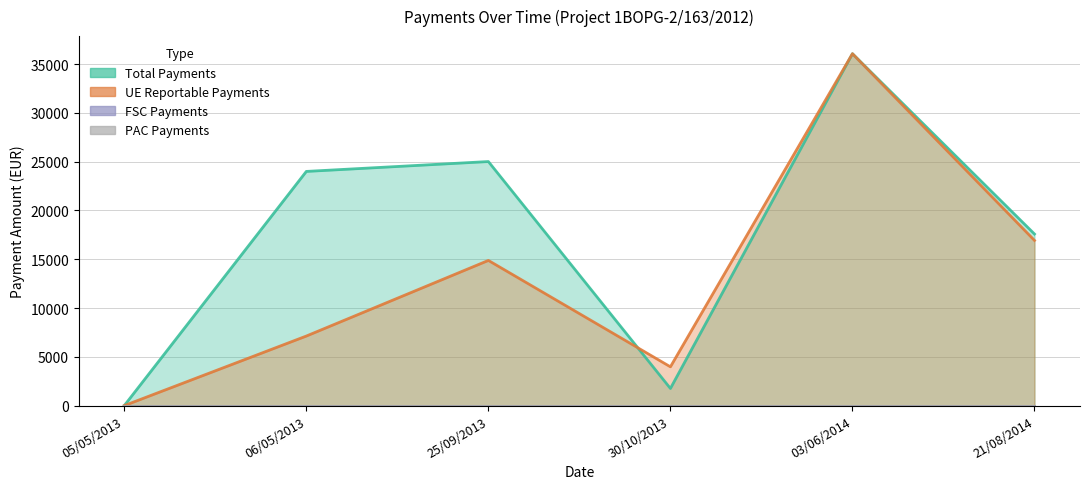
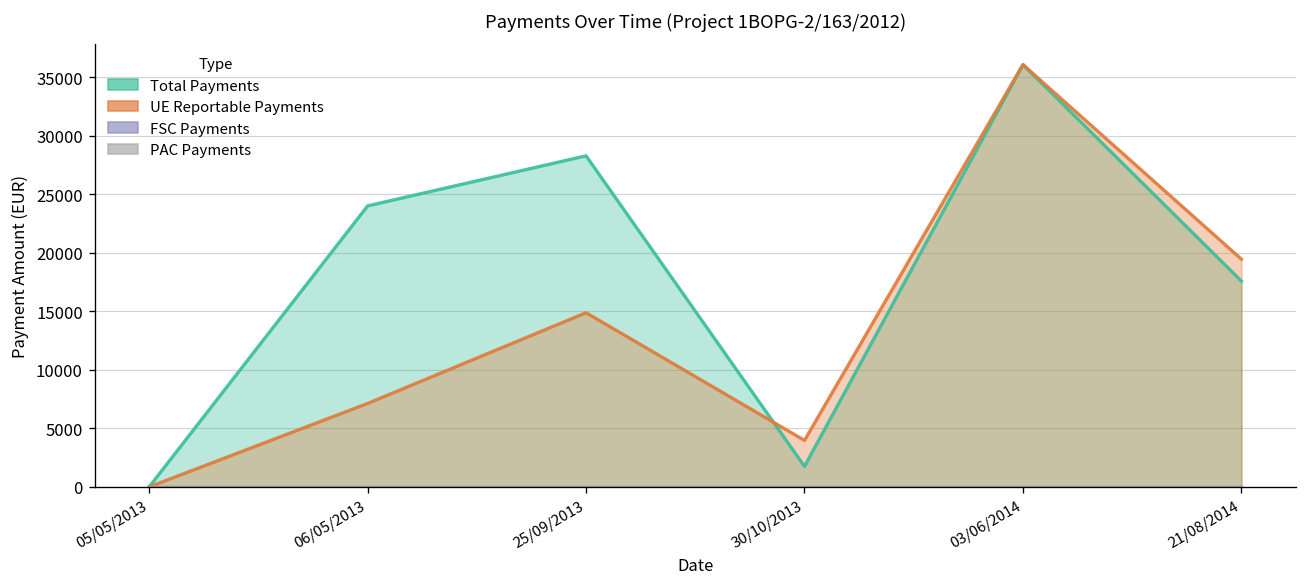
Total Payments, 25/09/2013: 25000 -> 28000
UE Reportable Payments, 21/08/2014: 17000 -> 19000
